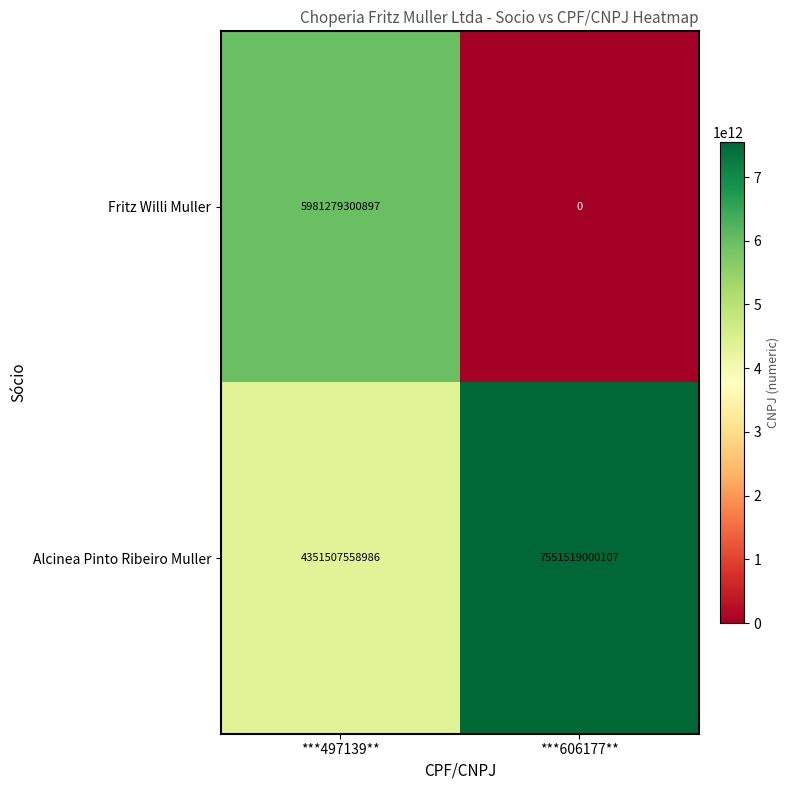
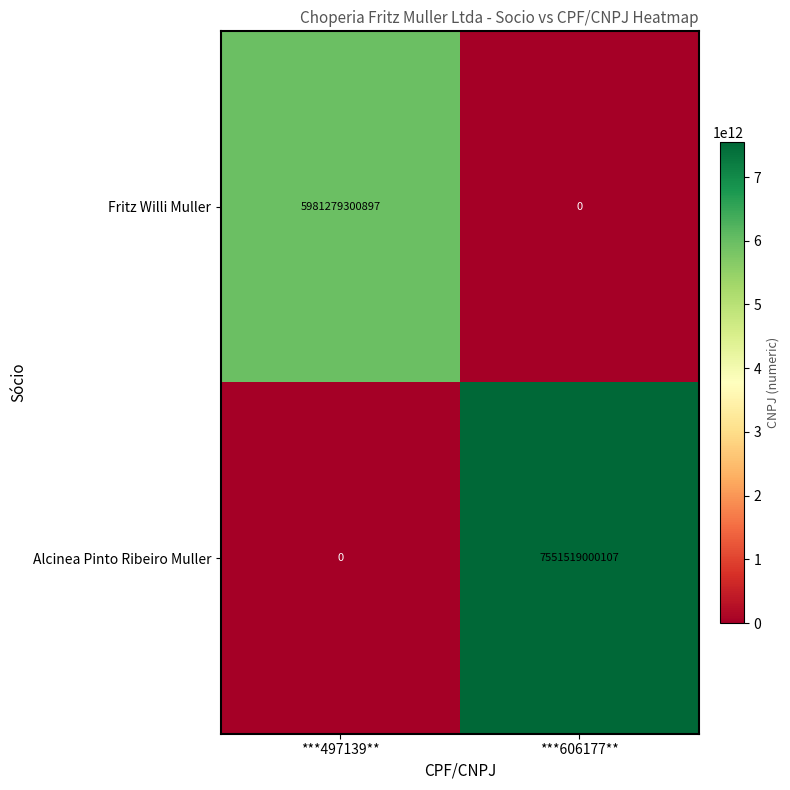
Alcinea Pinto Ribeiro Muller, ***497139**: 4351507558986 -> 0
